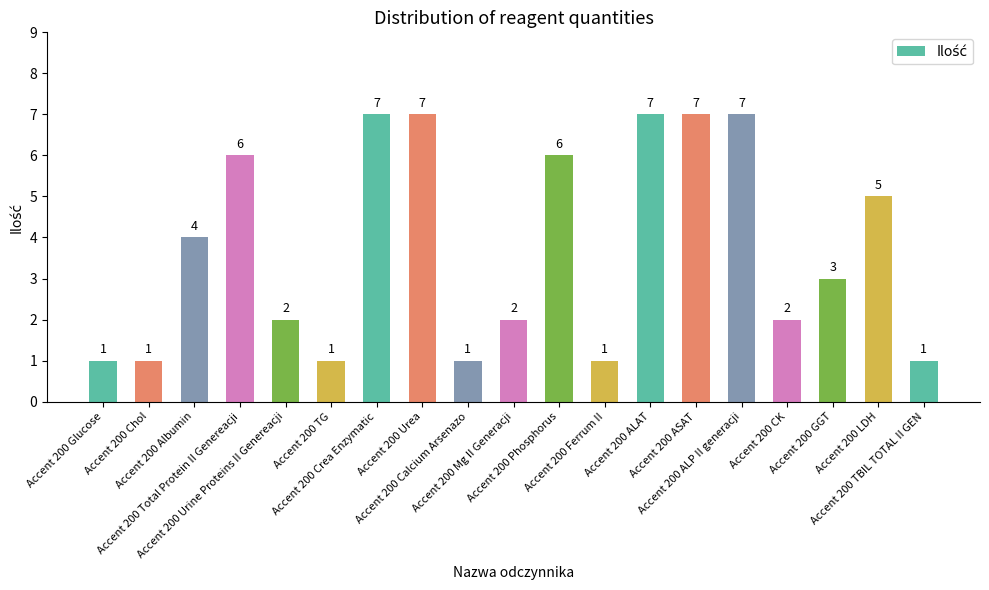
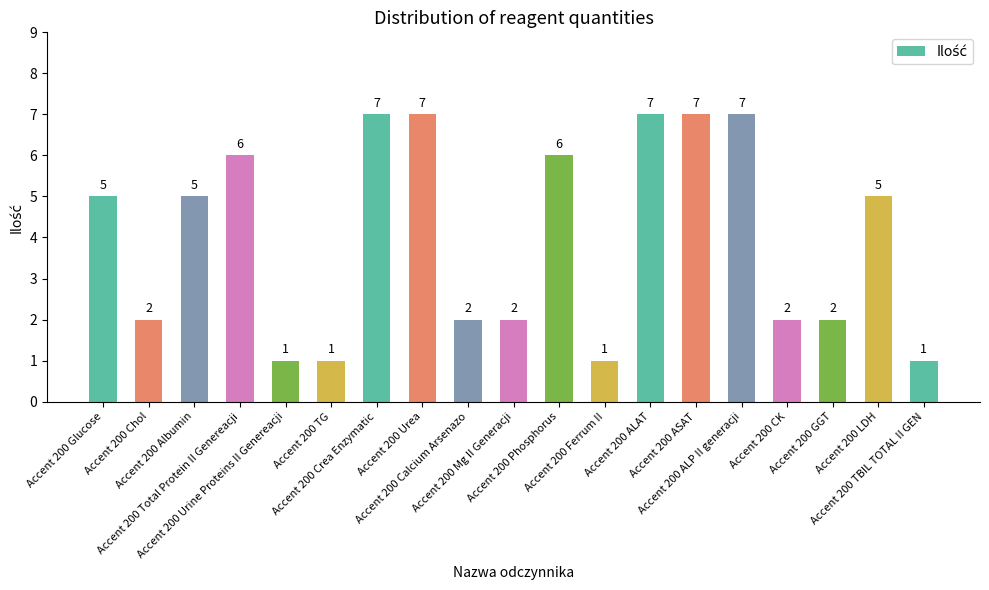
Accent 200 Glucose: 1 -> 5
Accent 200 Chol: 1 -> 2
Accent 200 Albumin: 4 -> 5
Accent 200 Urine Proteins II Genereacji: 2 -> 1
Accent 200 Calcium Arsenazo: 1 -> 2
Accent 200 GGT: 3 -> 2
